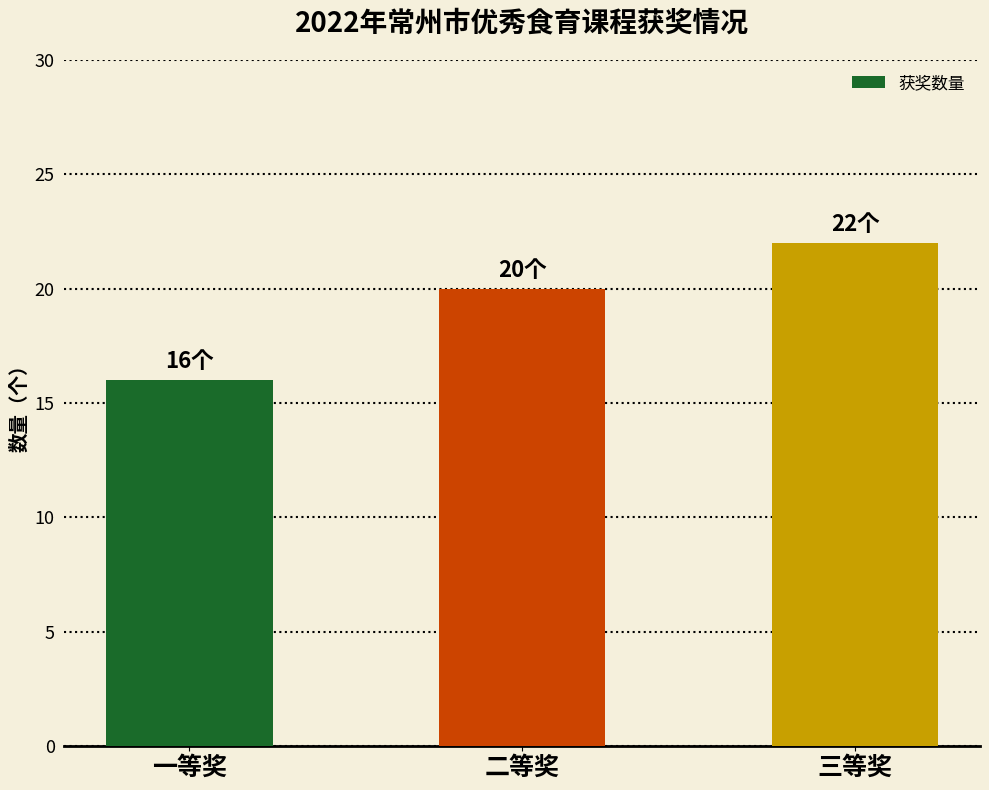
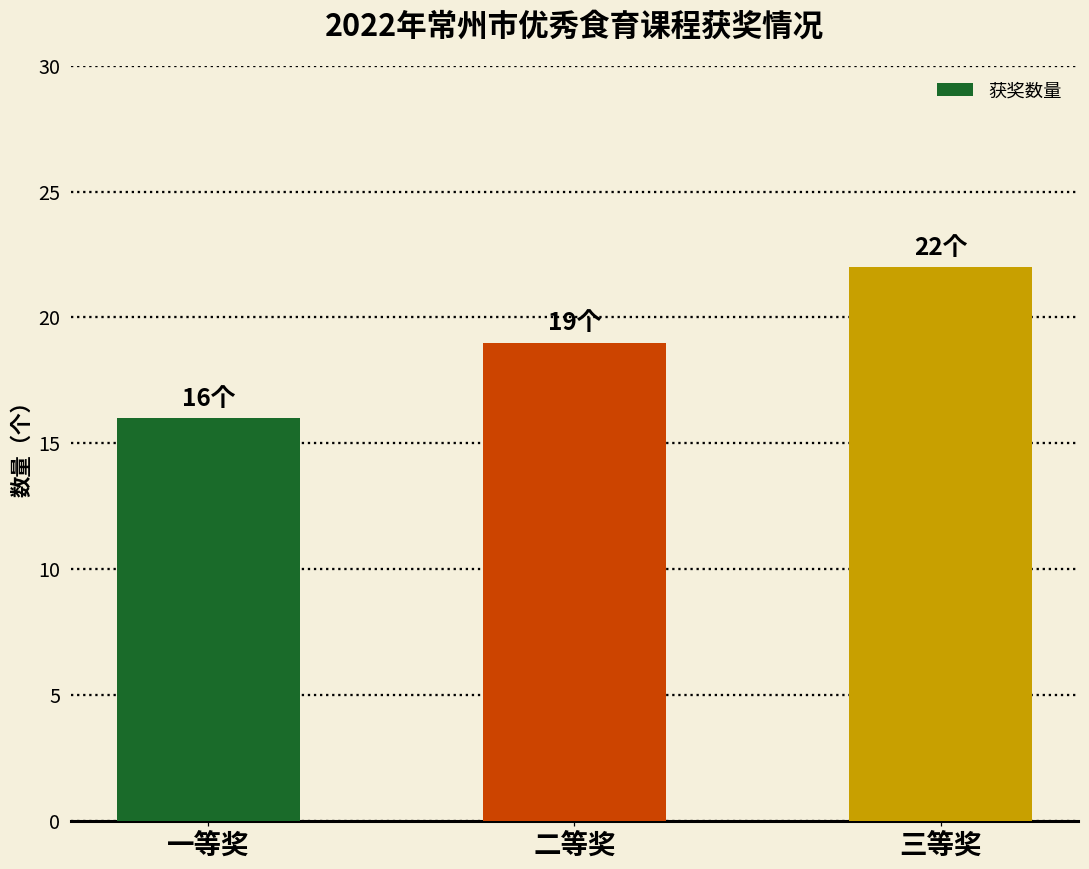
二等奖: 20个 -> 19个
